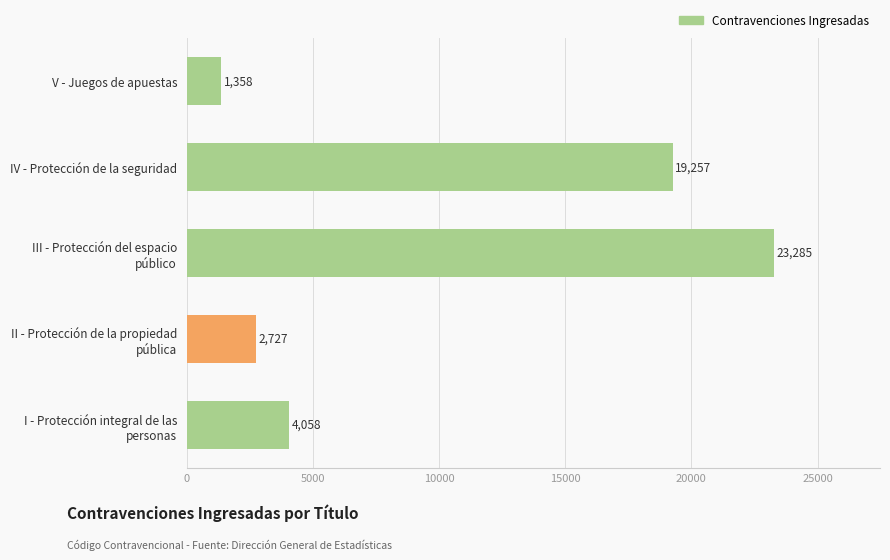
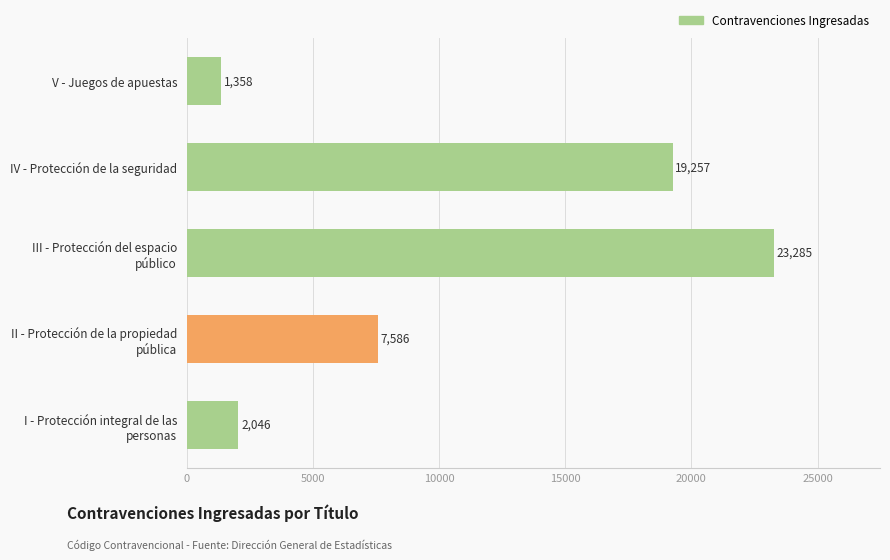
II - Protección de la propiedad pública: 2,727 -> 7,586
I - Protección integral de las personas: 4,058 -> 2,046
